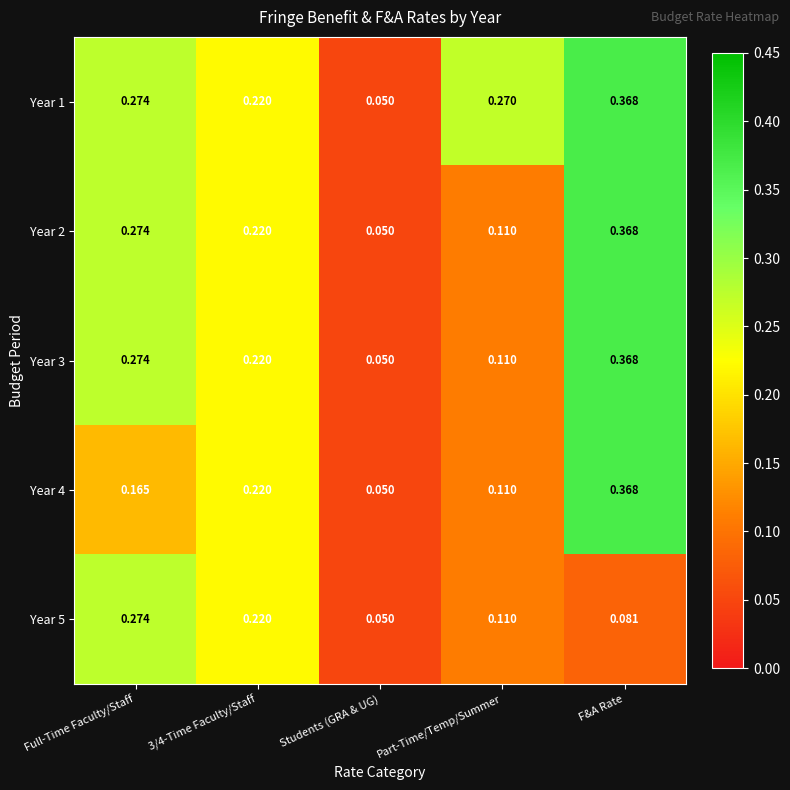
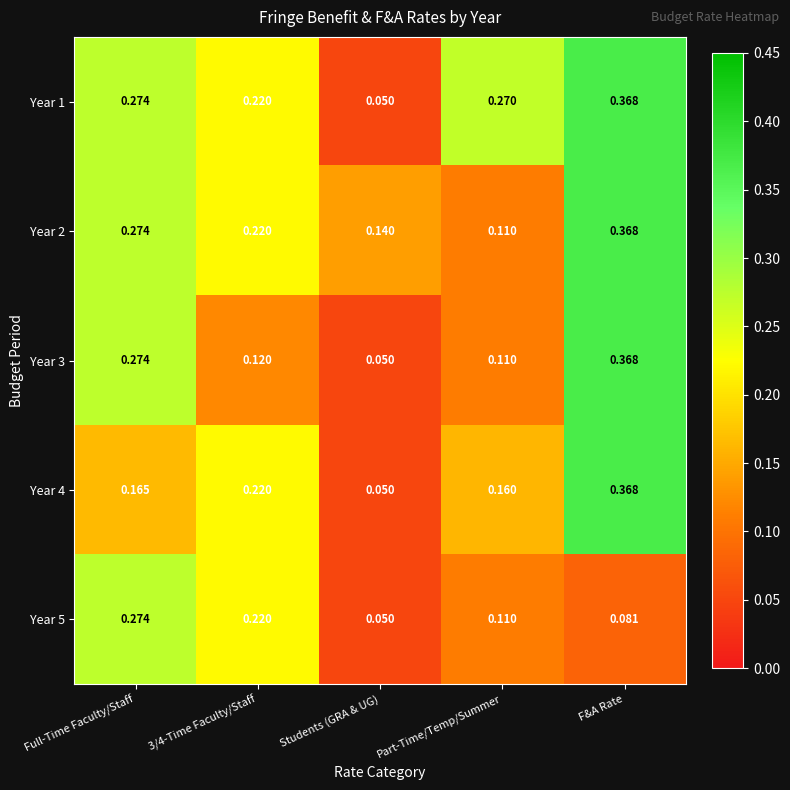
Year 2, Students (GRA & UG): 0.050 -> 0.140
Year 3, 3/4-Time Faculty/Staff: 0.220 -> 0.120
Year 4, Part-Time/Temp/Summer: 0.110 -> 0.160
